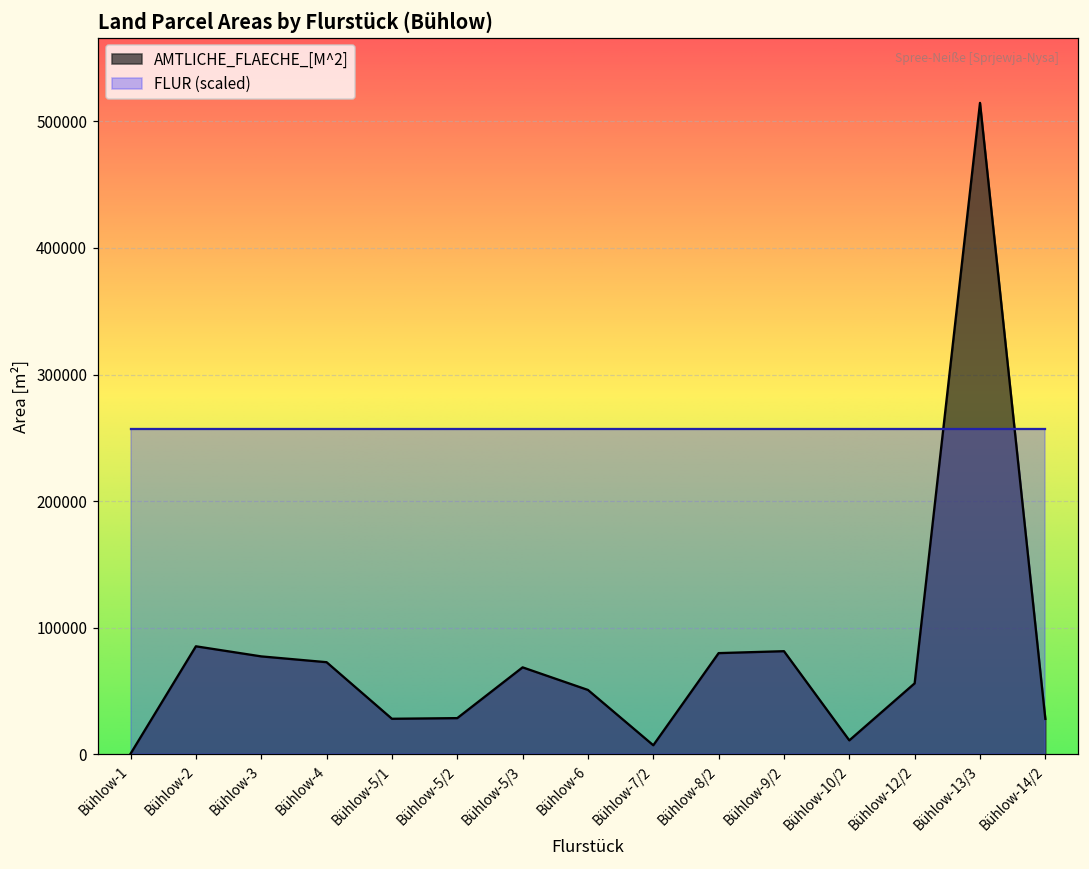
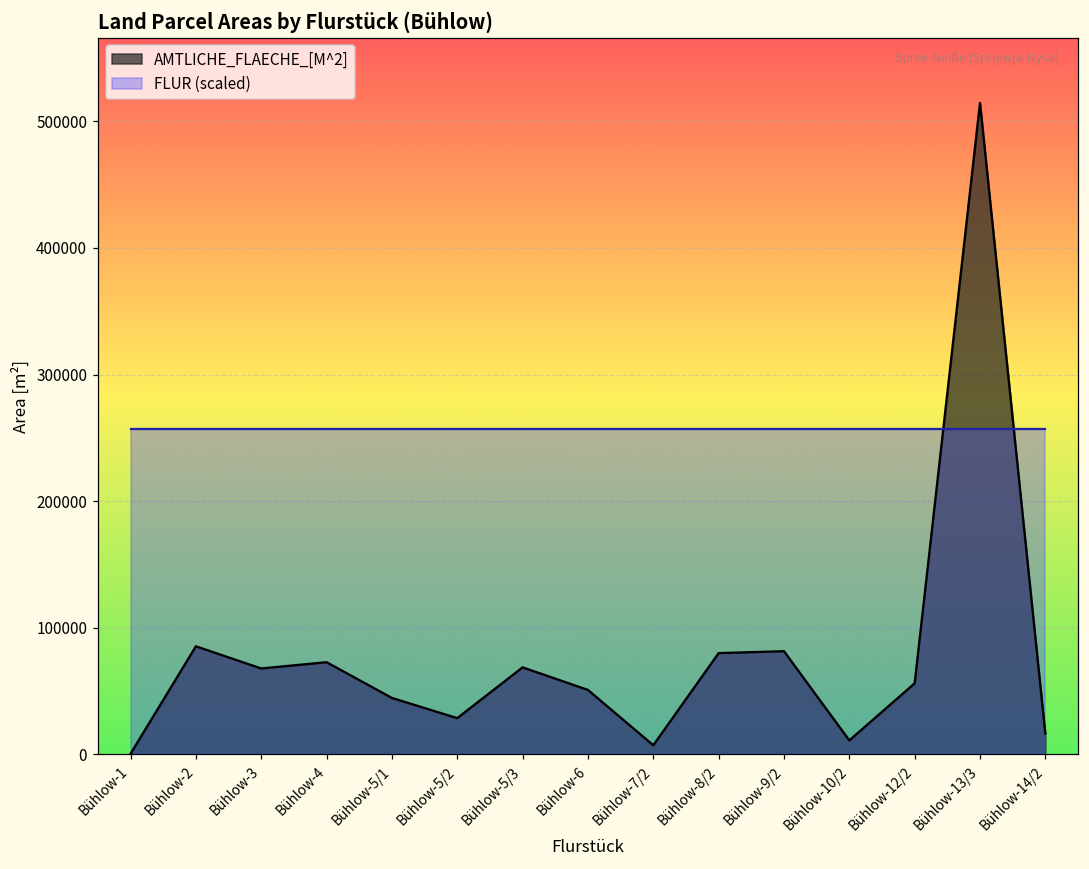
AMTLICHE_FLAECHE_[M^2], Bühlow-3: 77000 -> 68000
AMTLICHE_FLAECHE_[M^2], Bühlow-5/1: 28000 -> 45000
AMTLICHE_FLAECHE_[M^2], Bühlow-14/2: 28000 -> 17000
